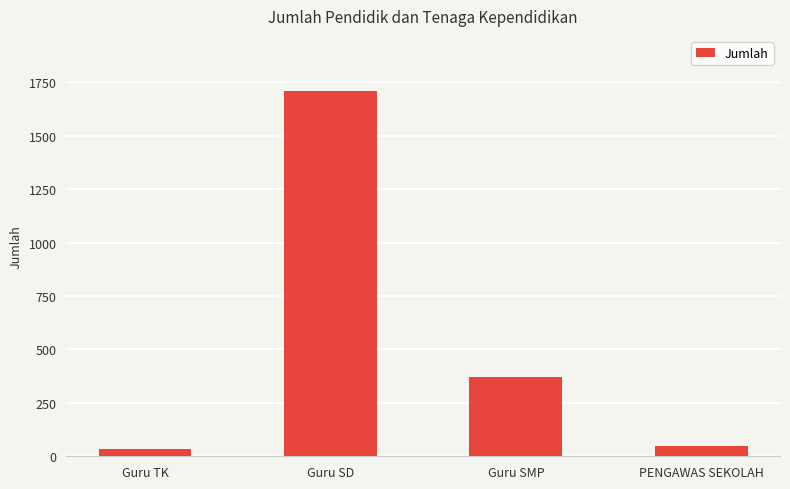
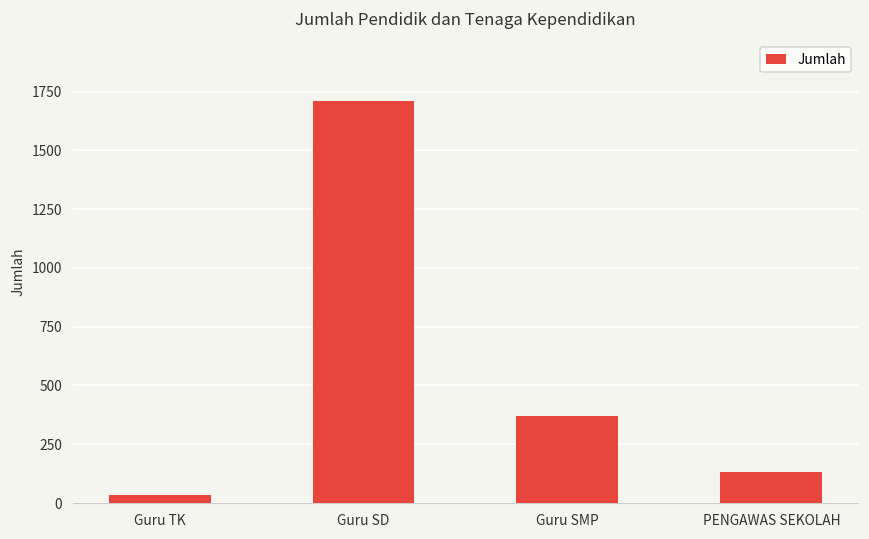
PENGAWAS SEKOLAH: 50 -> 130
